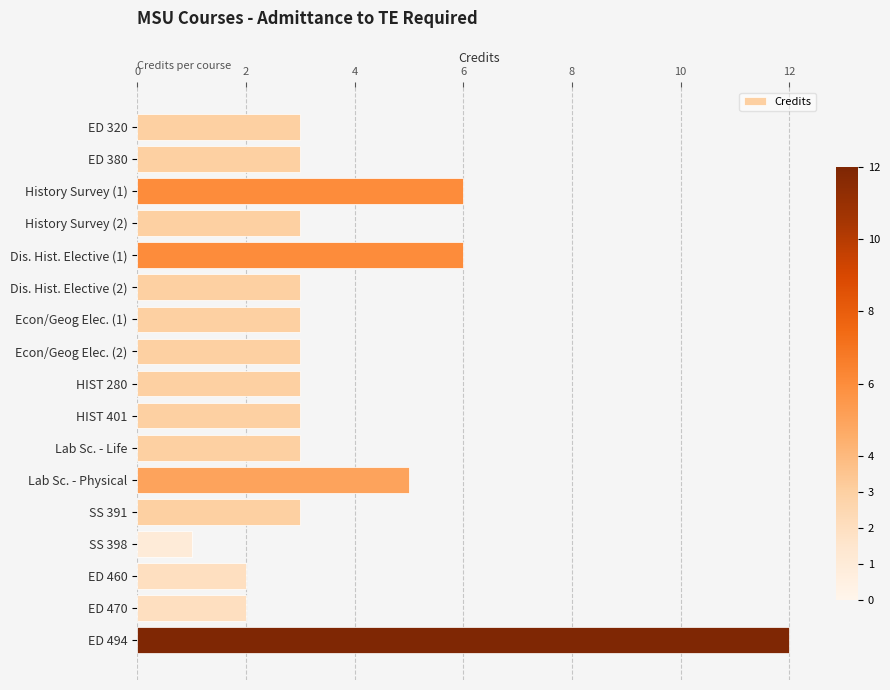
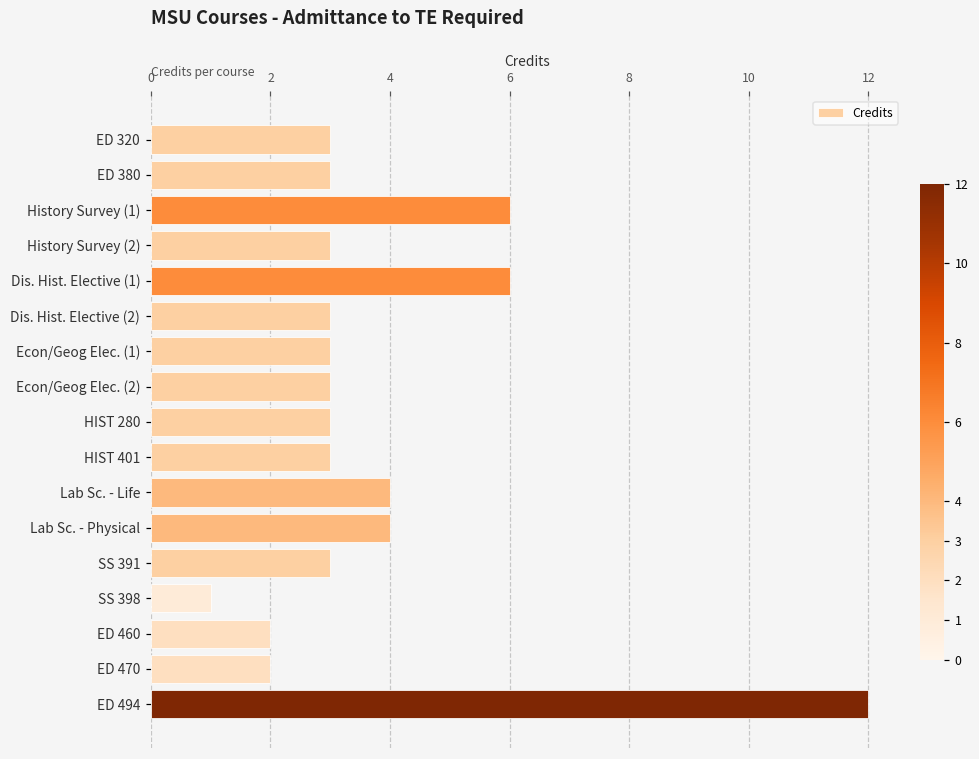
Lab Sc. - Life: 3 -> 4
Lab Sc. - Physical: 5 -> 4
